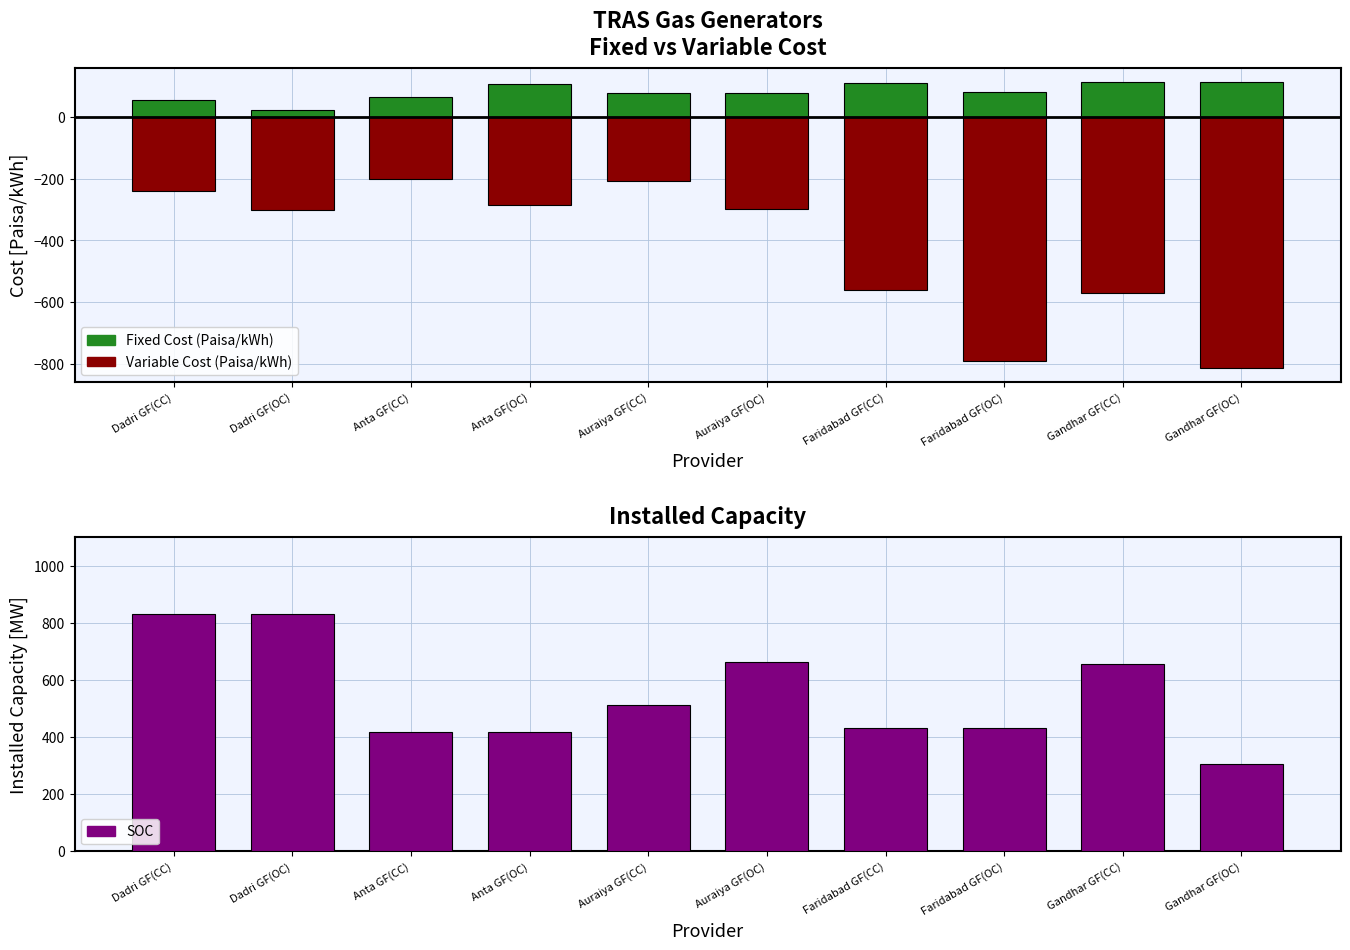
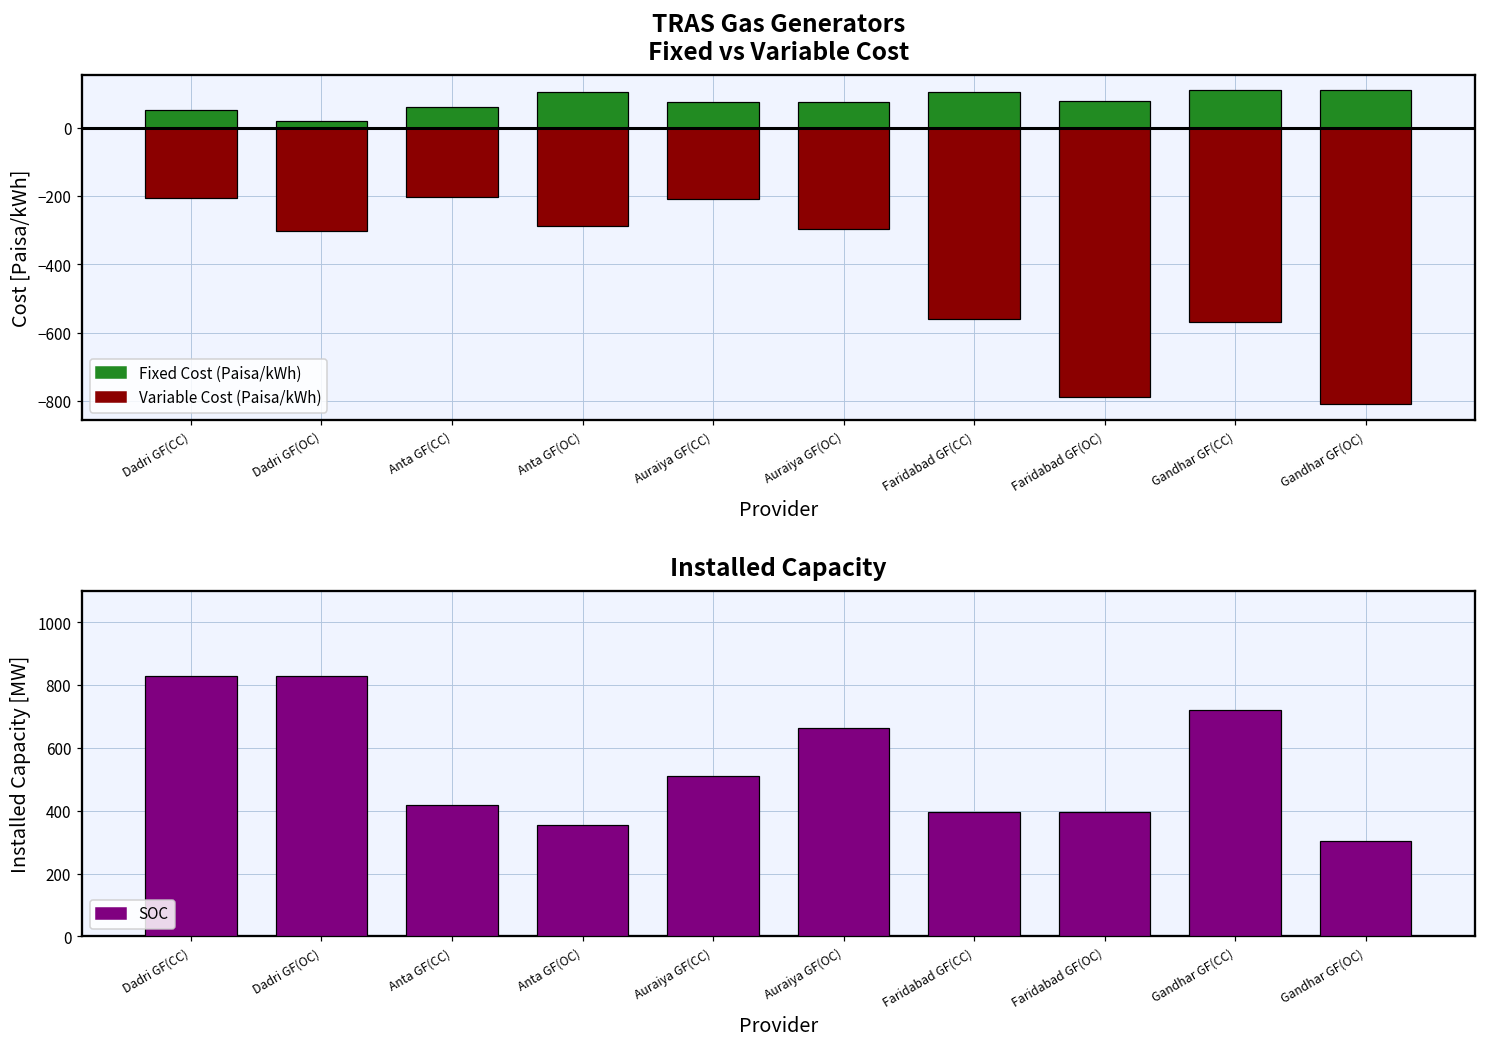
TRAS Gas Generators Fixed vs Variable Cost, Variable Cost (Paisa/kWh), Dadri GF(CC): -240 -> -210
Installed Capacity, Anta GF(OC): 420 -> 360
Installed Capacity, Faridabad GF(CC): 430 -> 400
Installed Capacity, Faridabad GF(OC): 430 -> 400
Installed Capacity, Gandhar GF(CC): 660 -> 720
